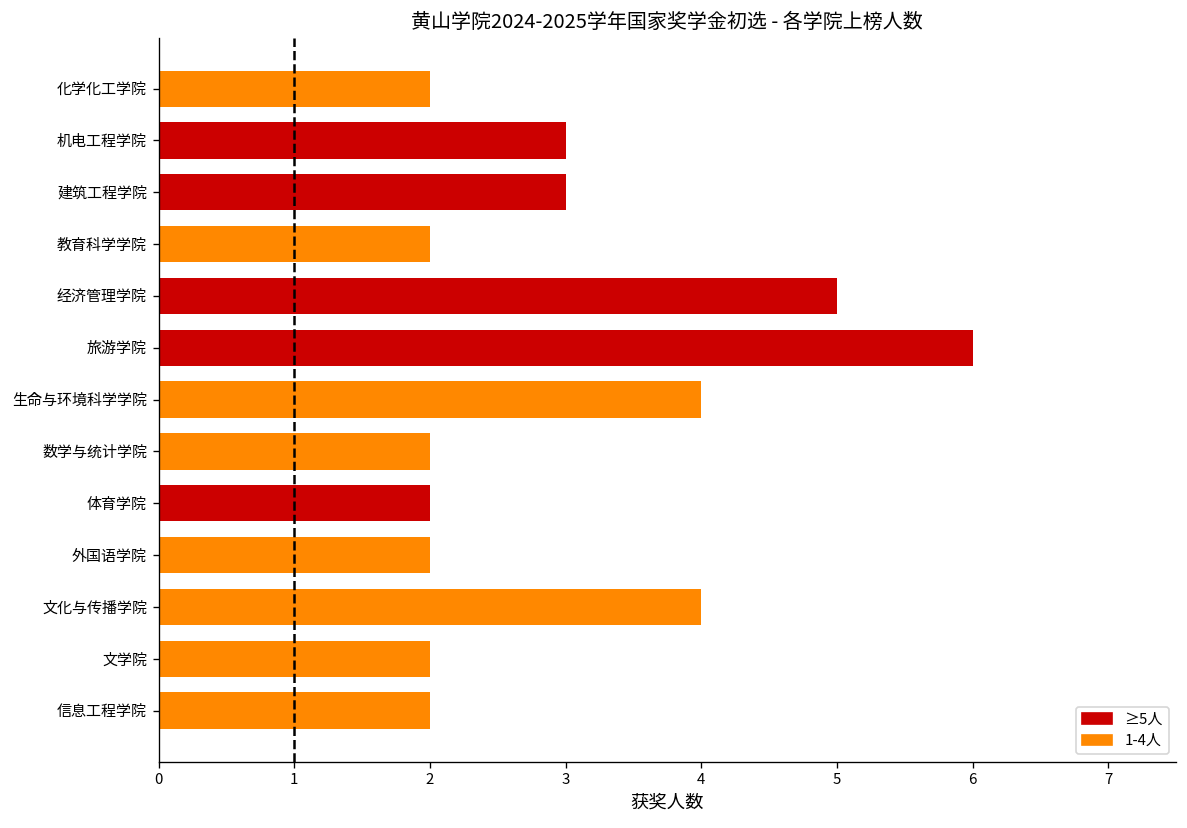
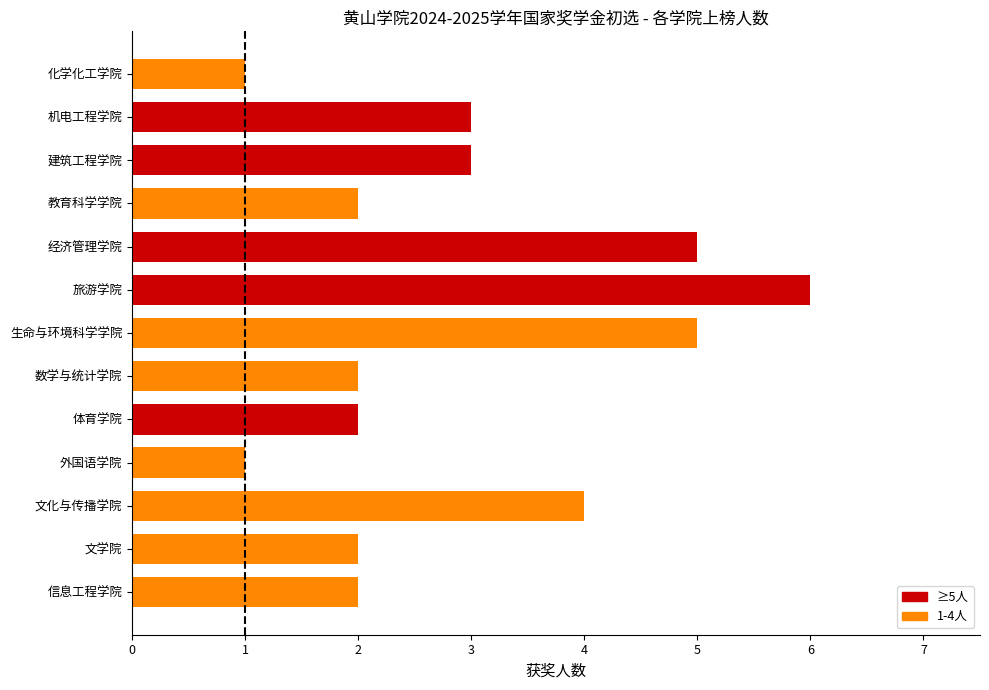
化学化工学院: 2 -> 1
生命与环境科学学院: 4 -> 5
外国语学院: 2 -> 1
